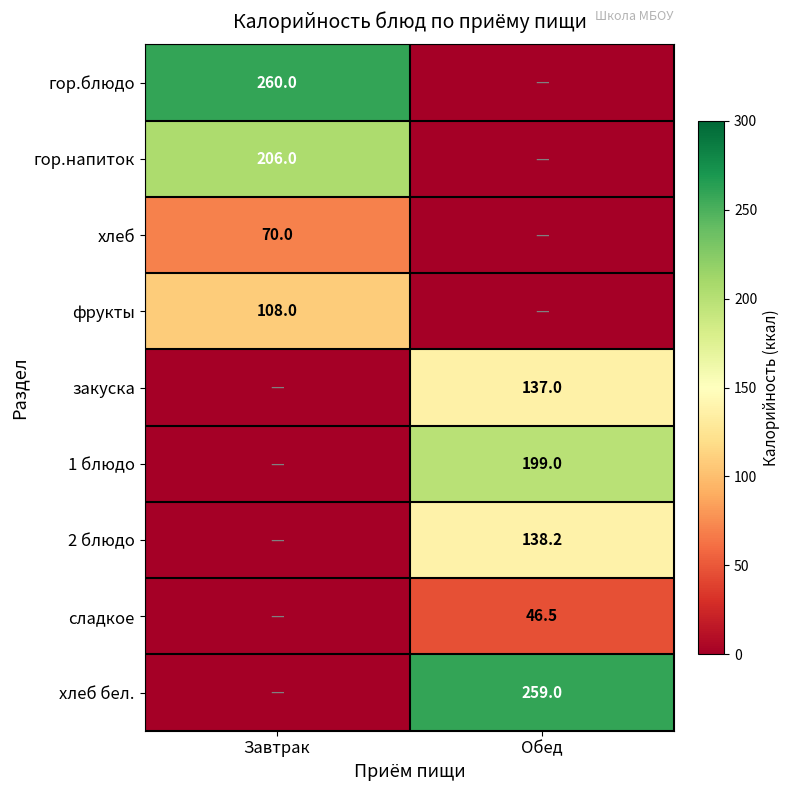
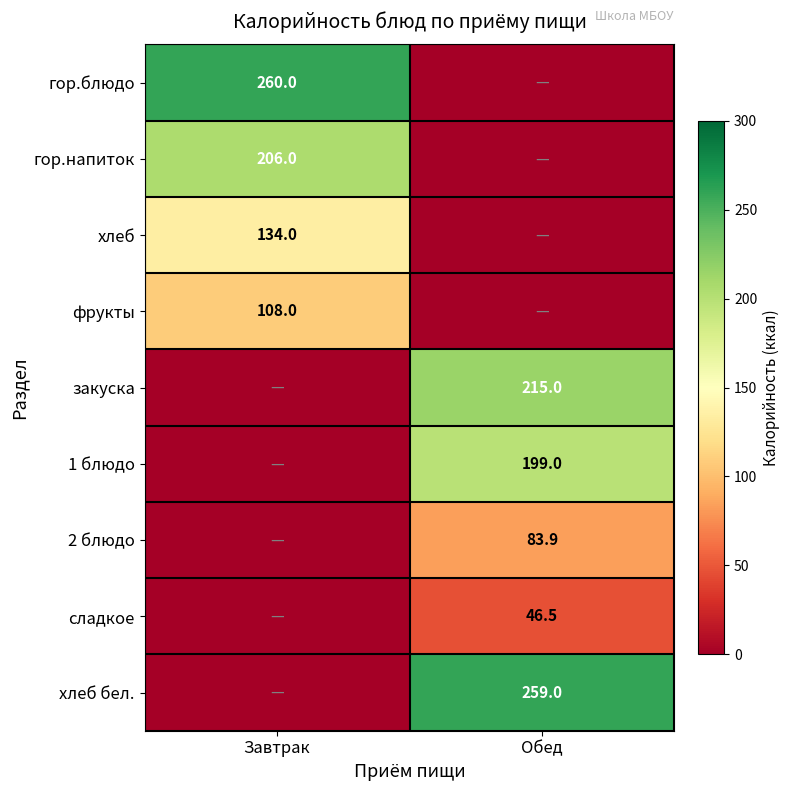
хлеб, Завтрак: 70.0 -> 134.0
закуска, Обед: 137.0 -> 215.0
2 блюдо, Обед: 138.2 -> 83.9
